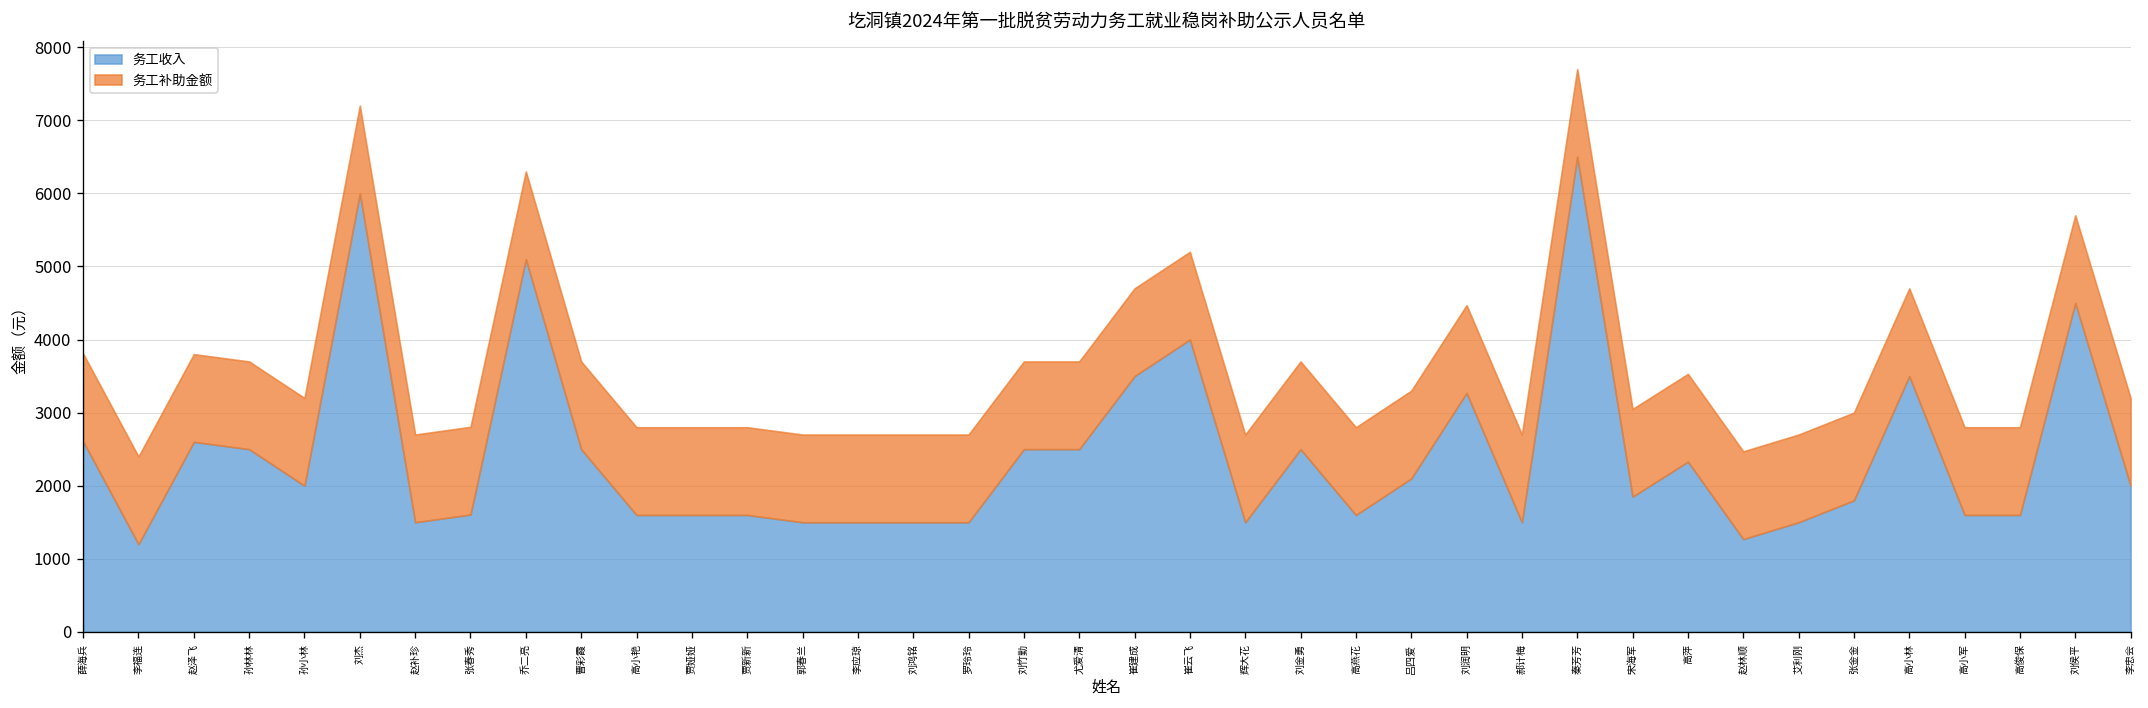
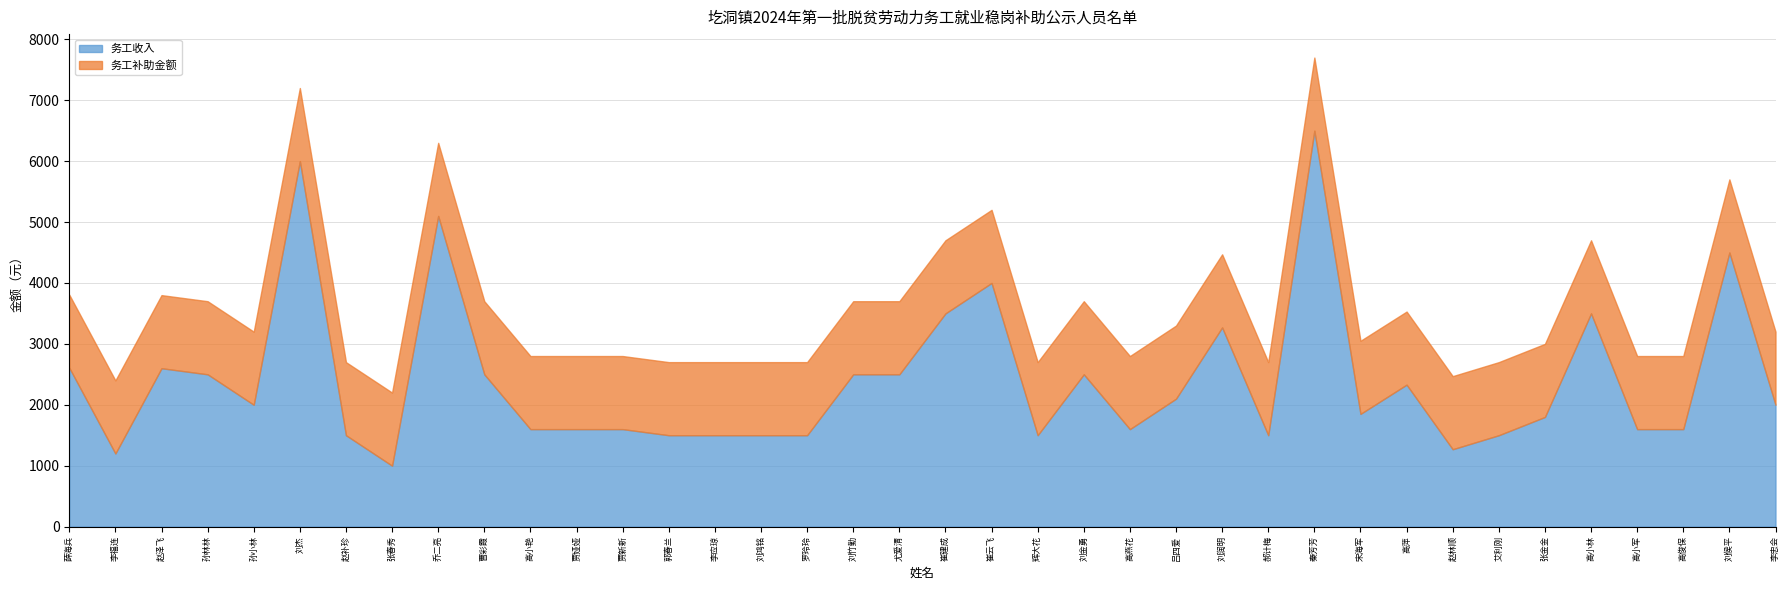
务工收入, 张春秀: 1600 -> 1000
